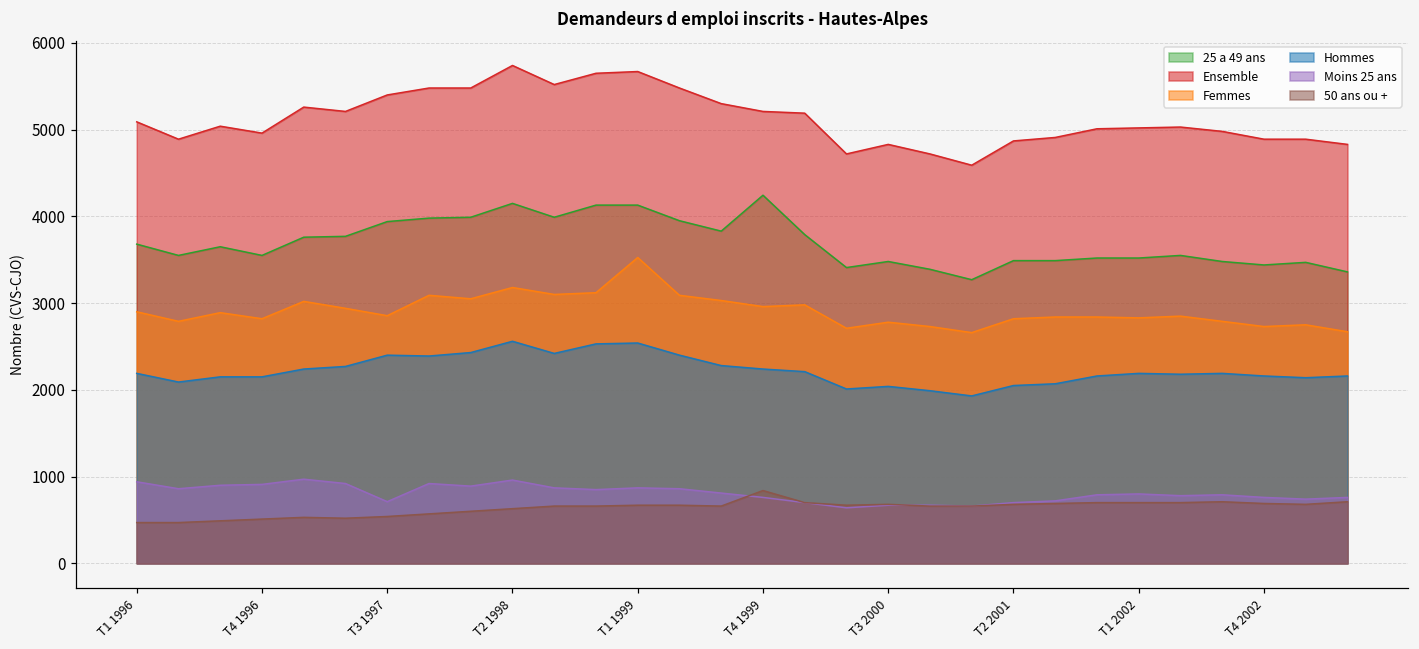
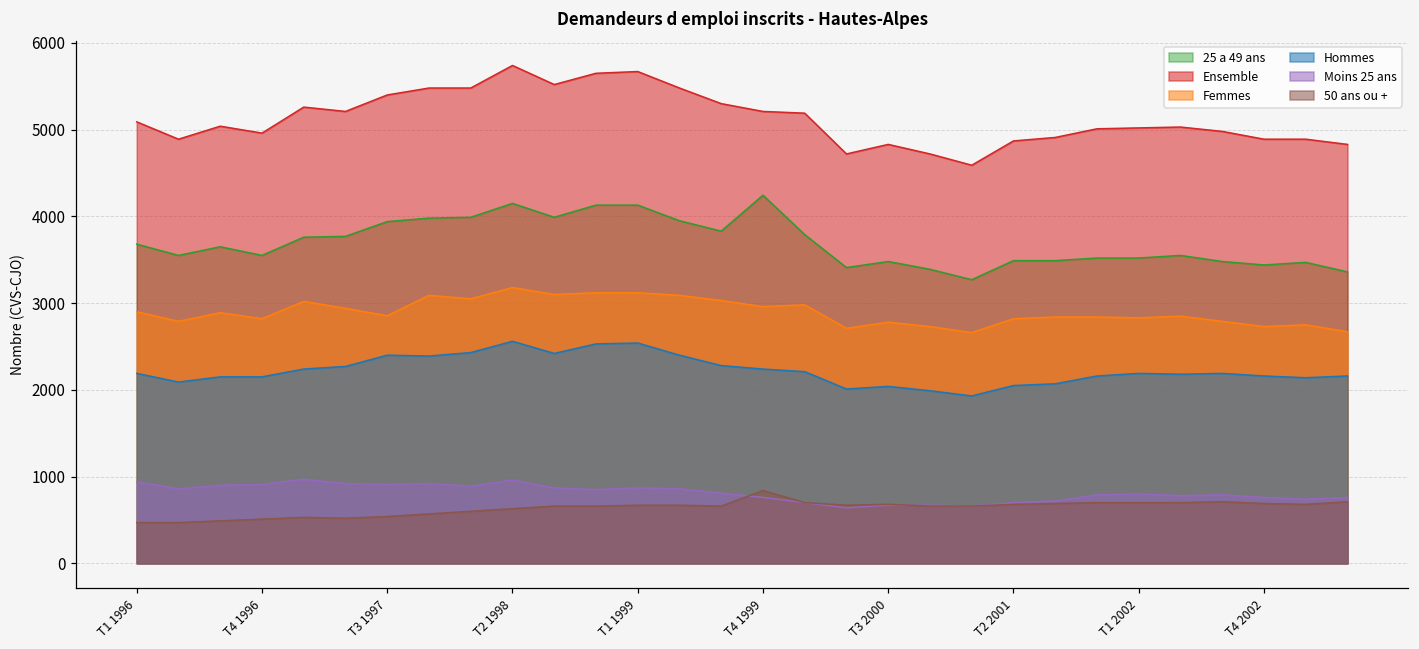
Moins 25 ans, T3 1997: 700 -> 900
Femmes, T1 1999: 3500 -> 3100
